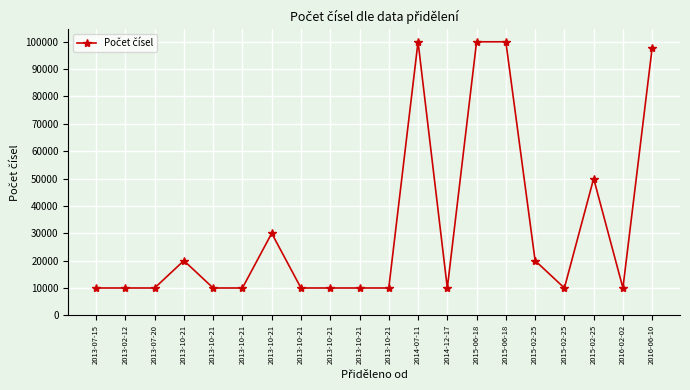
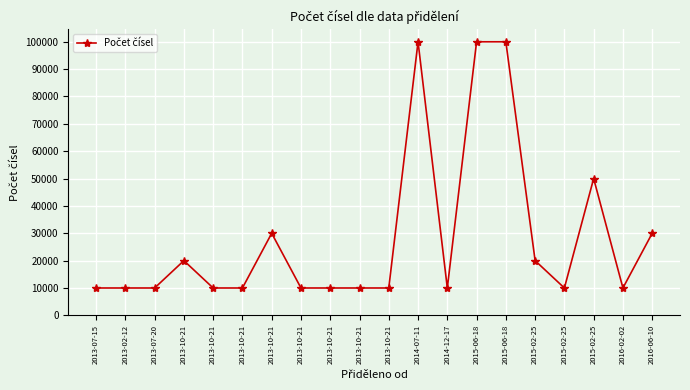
2016-06-10: 98000 -> 30000
